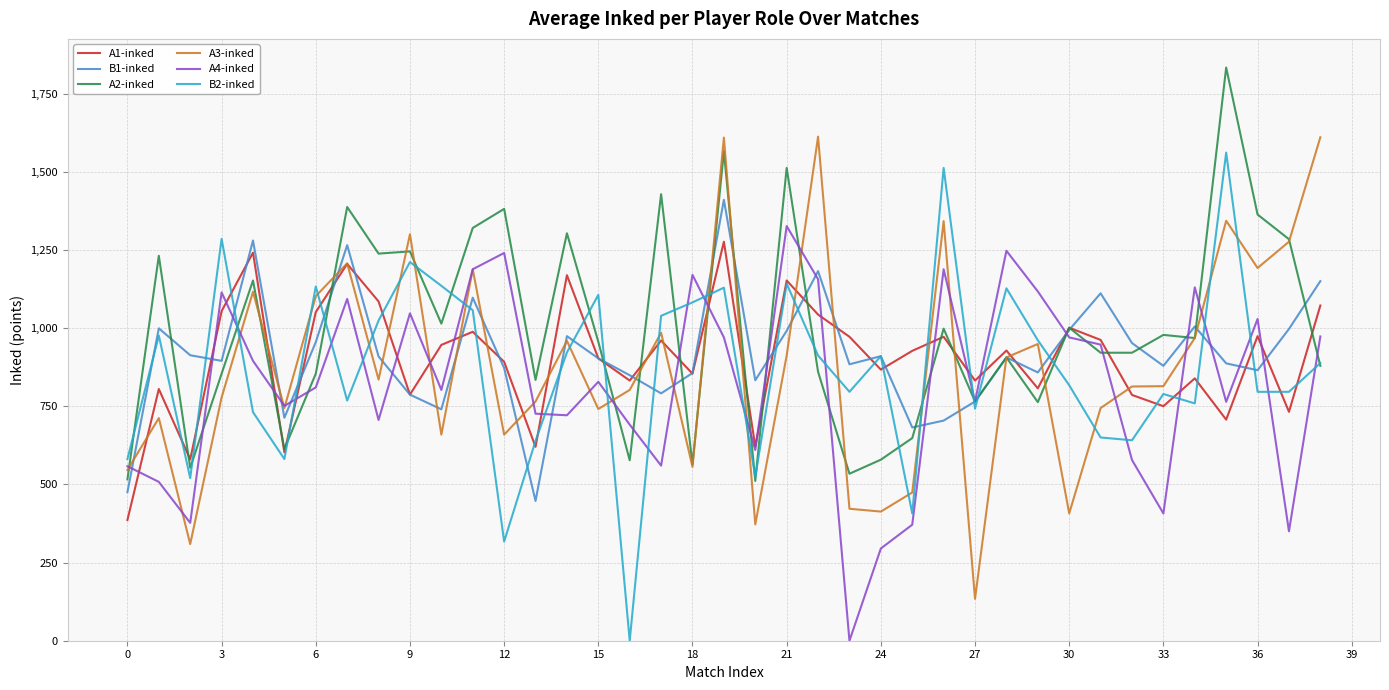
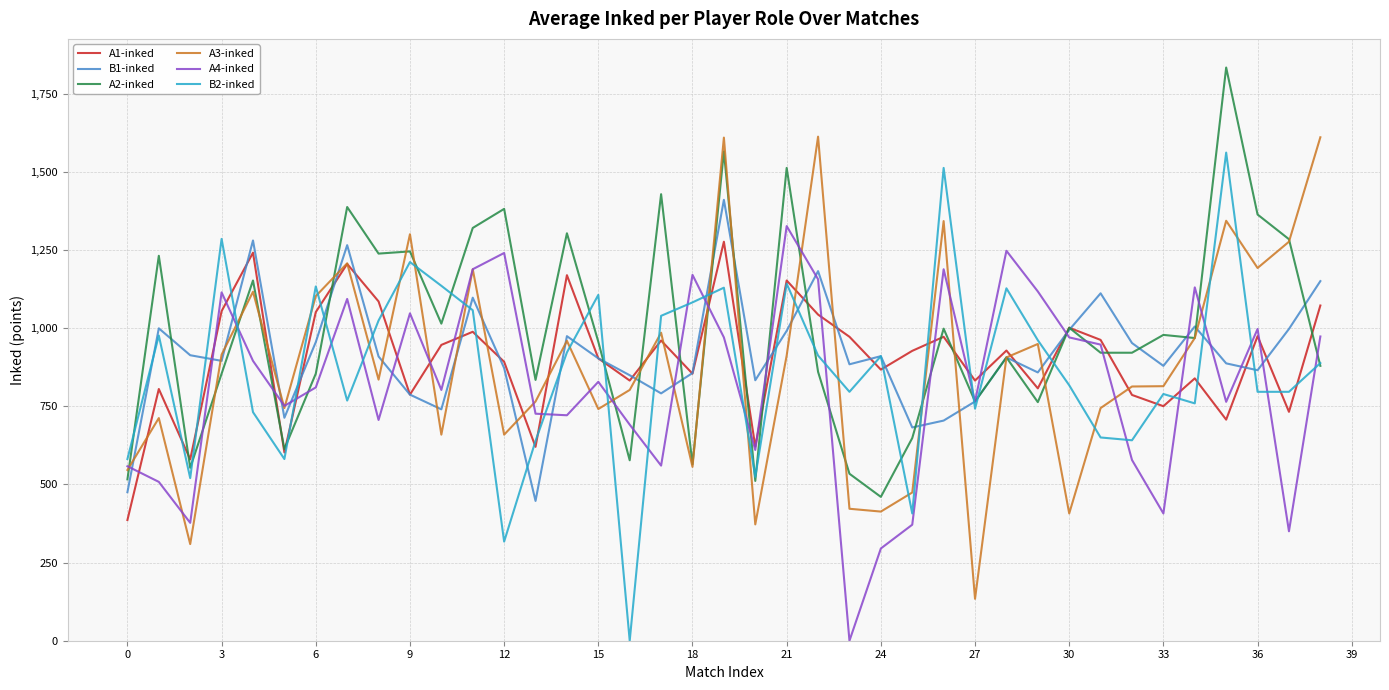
A3-inked, 3: 780 -> 920
A2-inked, 24: 580 -> 460
A4-inked, 36: 1,030 -> 1,000
